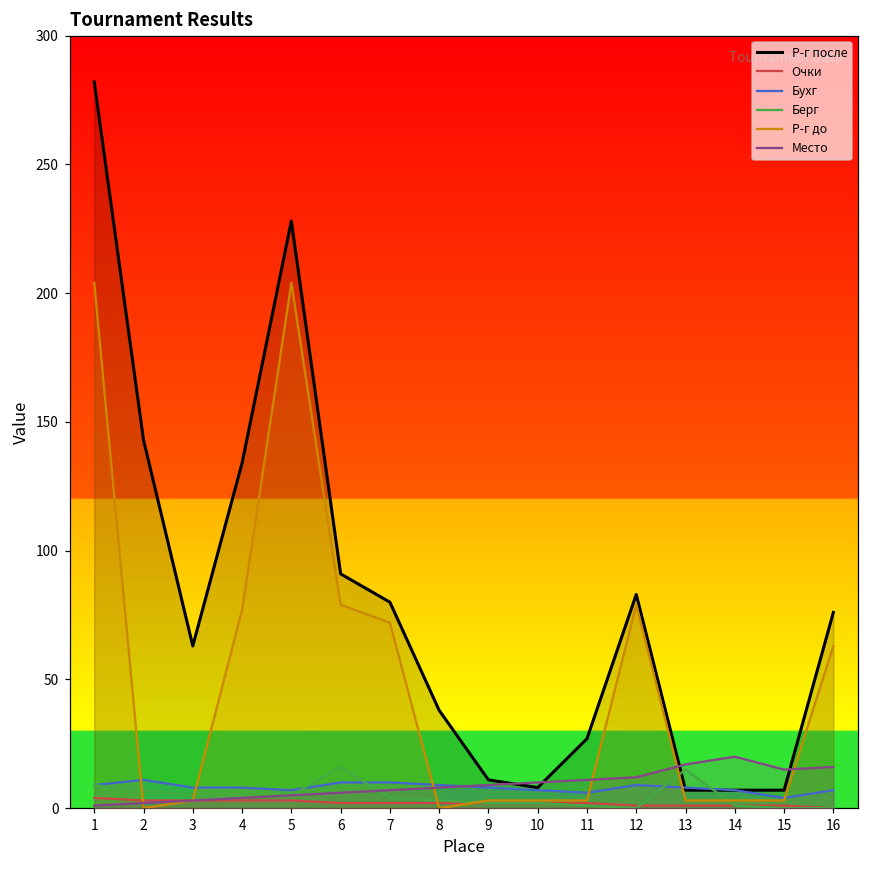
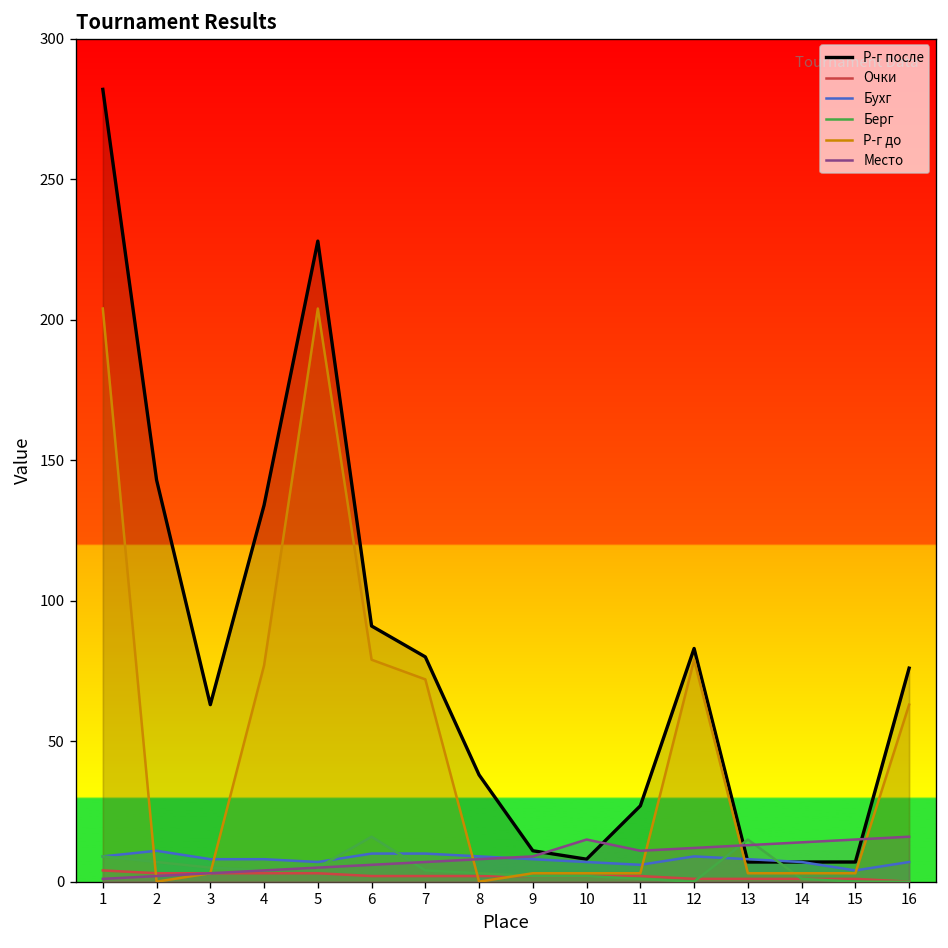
Место, 10: 10 -> 15
Место, 13: 17 -> 13
Место, 14: 20 -> 14
